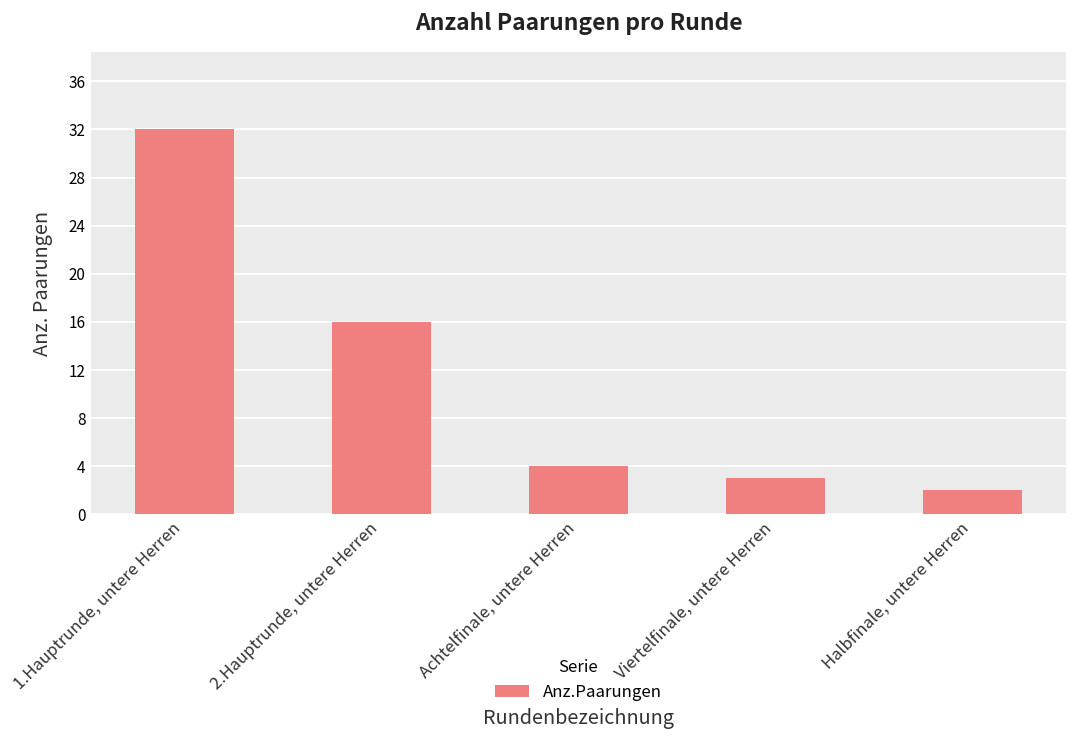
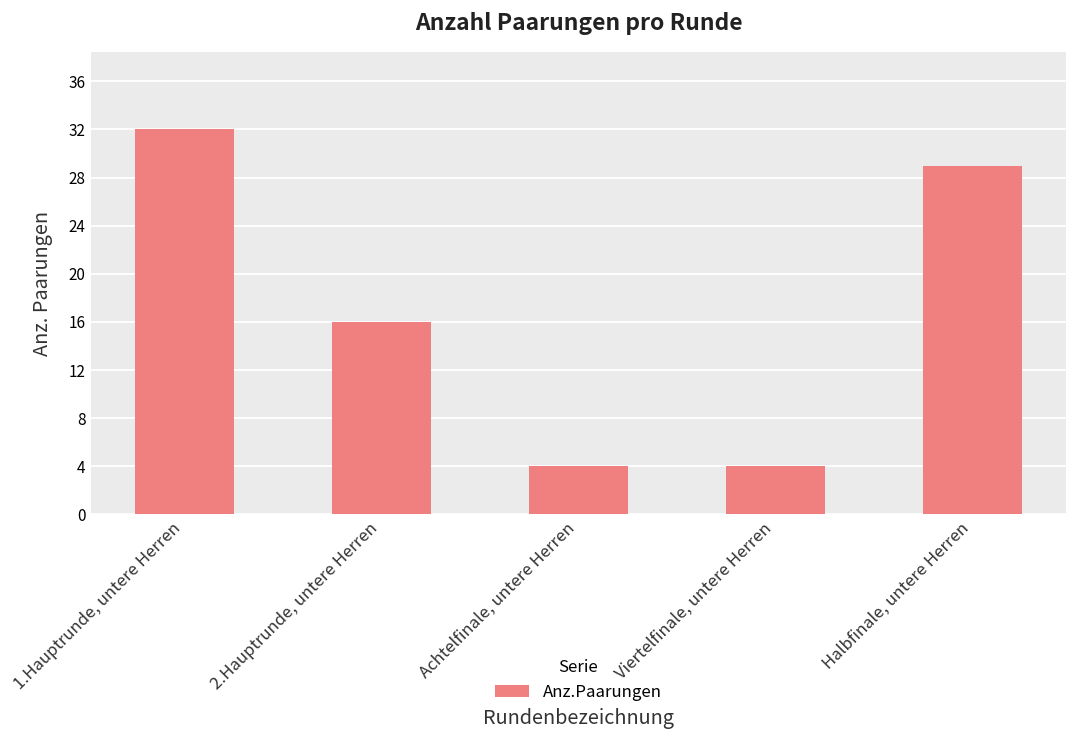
Viertelfinale, untere Herren: 3 -> 4
Halbfinale, untere Herren: 2 -> 29
